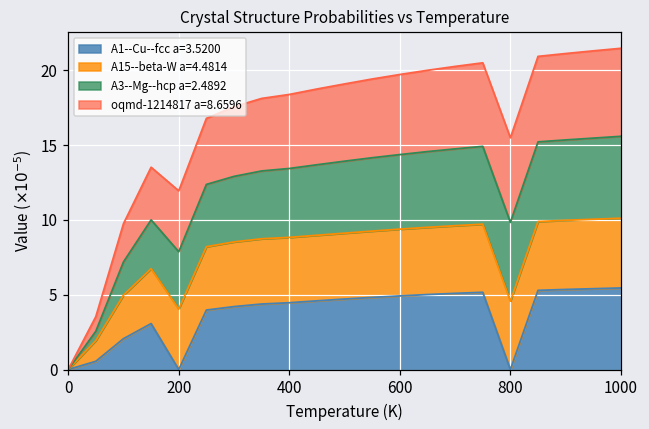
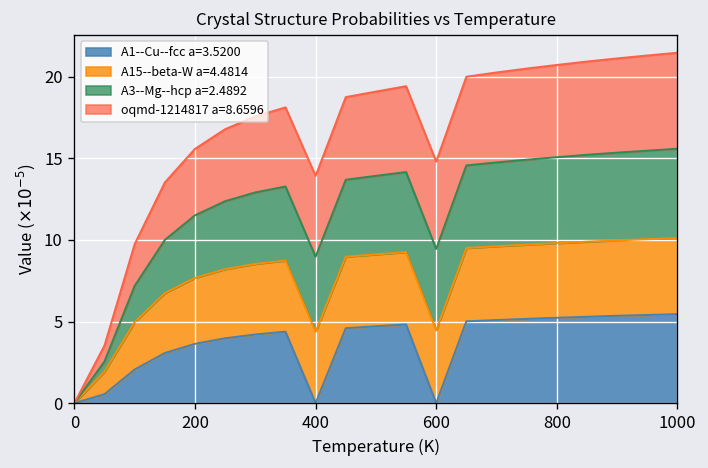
A1--Cu--fcc a=3.5200, 200: 0.0 -> 3.6
A1--Cu--fcc a=3.5200, 400: 4.5 -> 0.0
A1--Cu--fcc a=3.5200, 600: 4.9 -> 0.0
A1--Cu--fcc a=3.5200, 800: 0.0 -> 5.2
